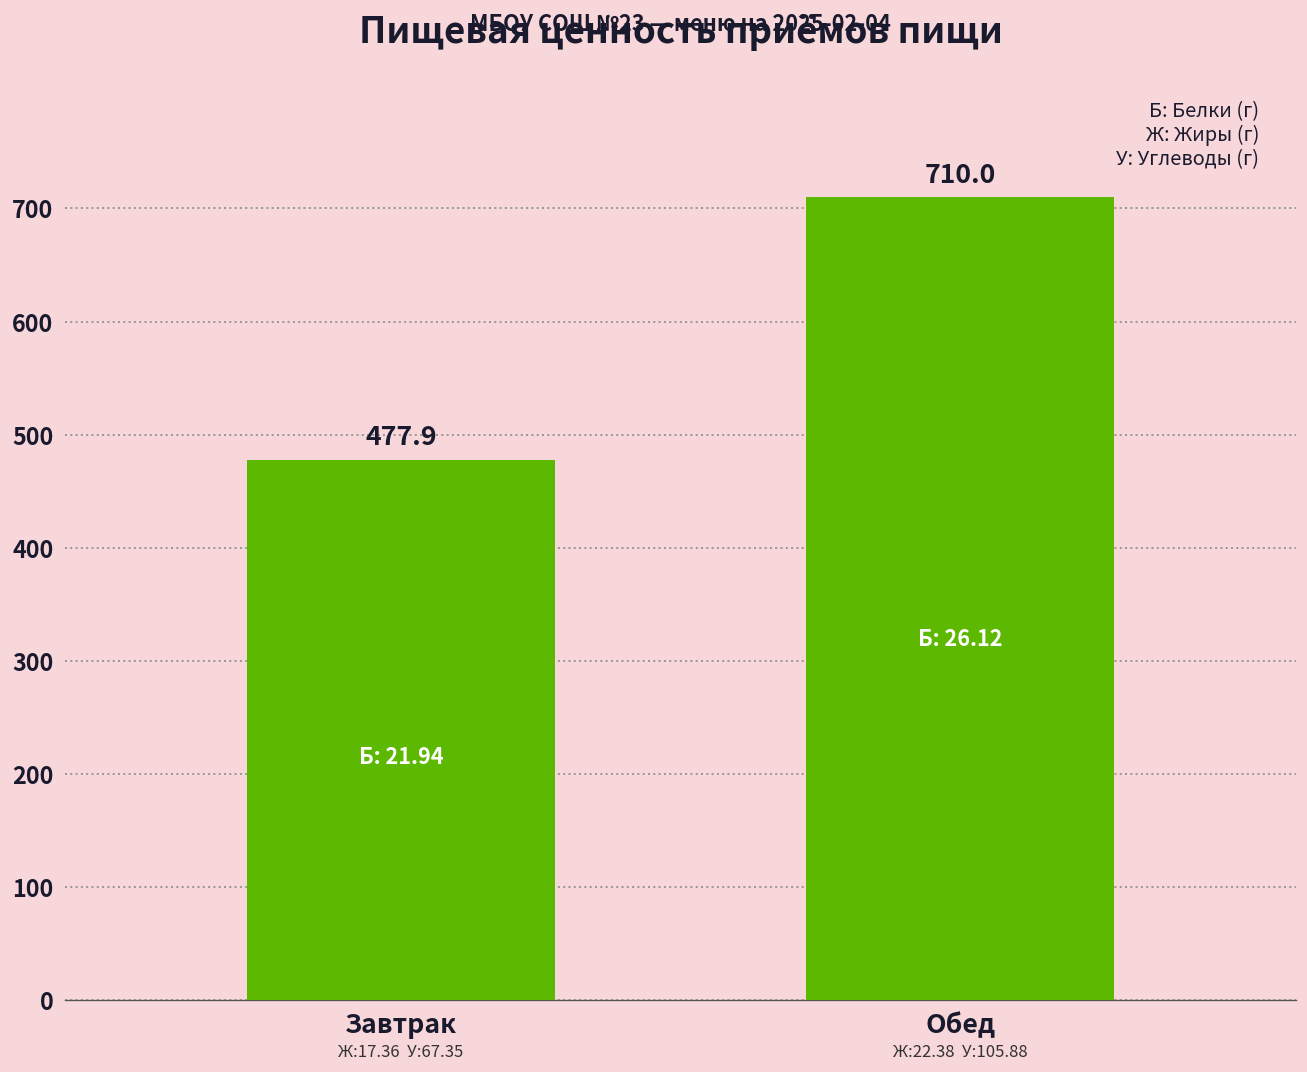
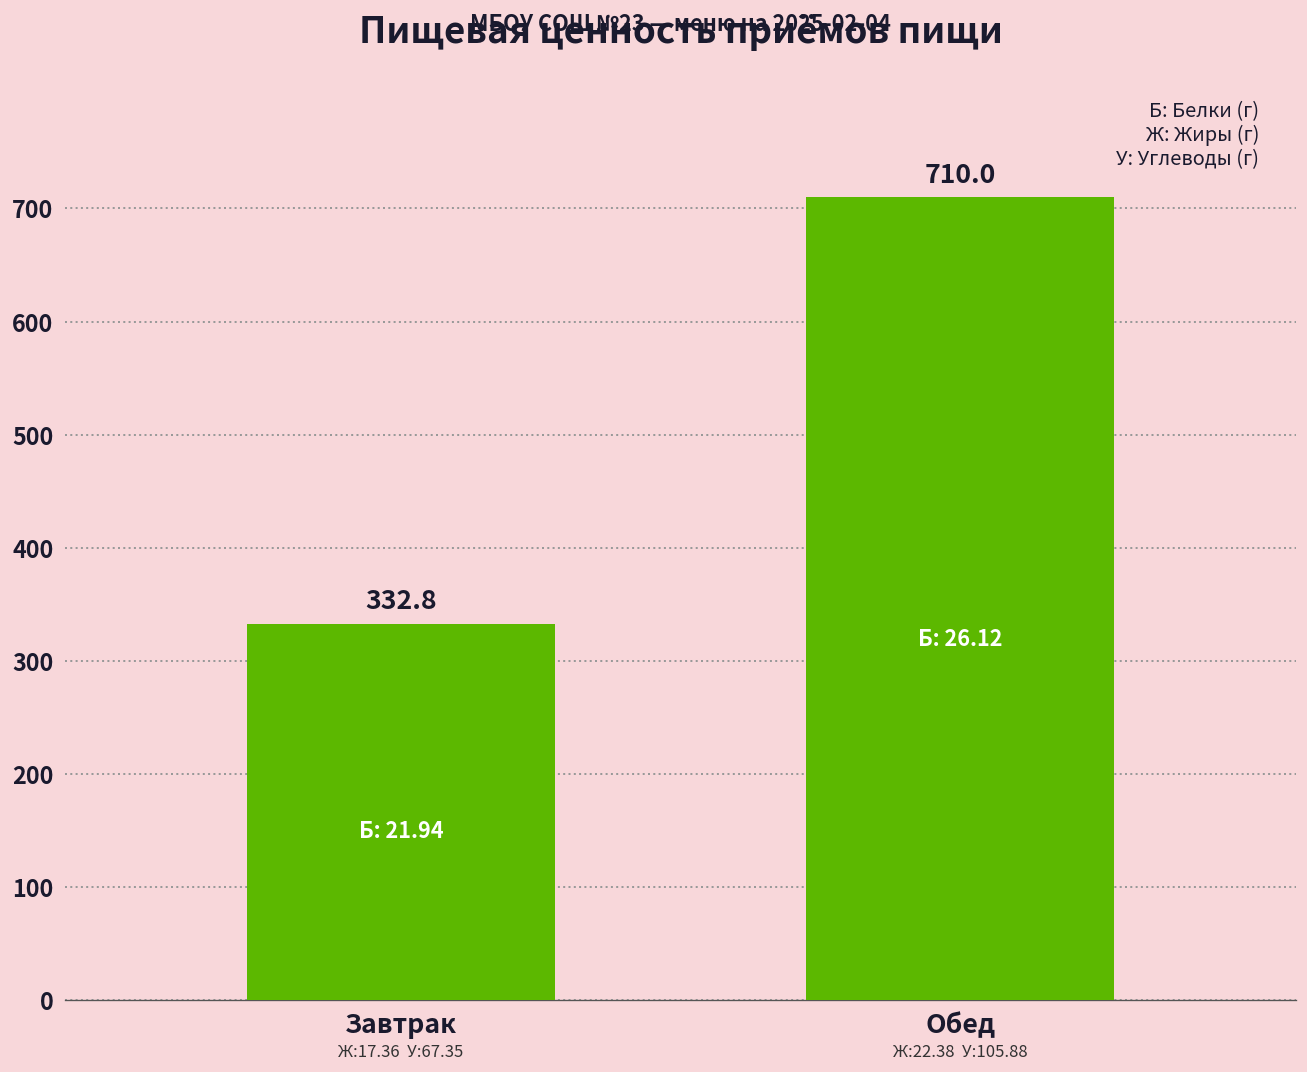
Завтрак: 477.9 -> 332.8
